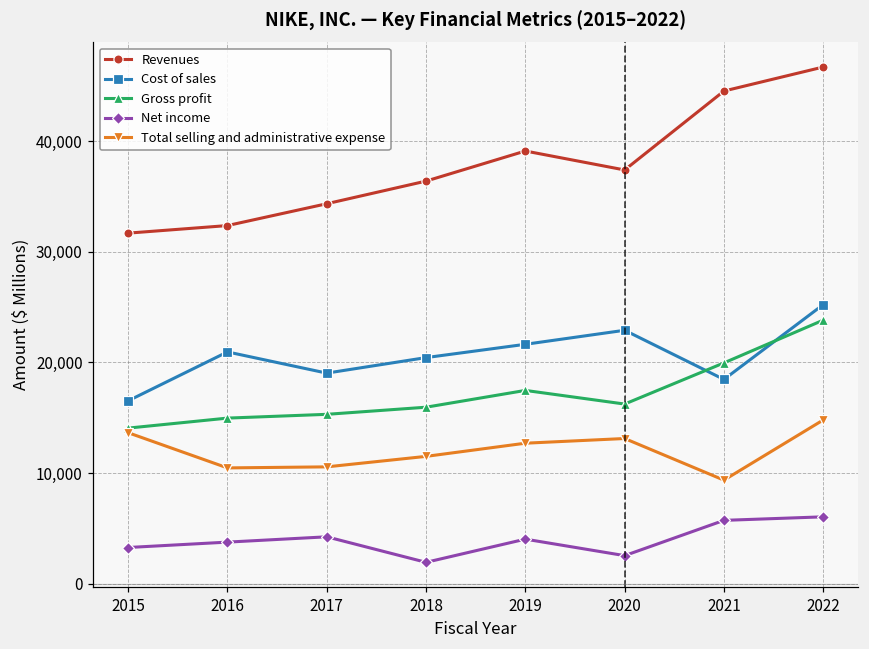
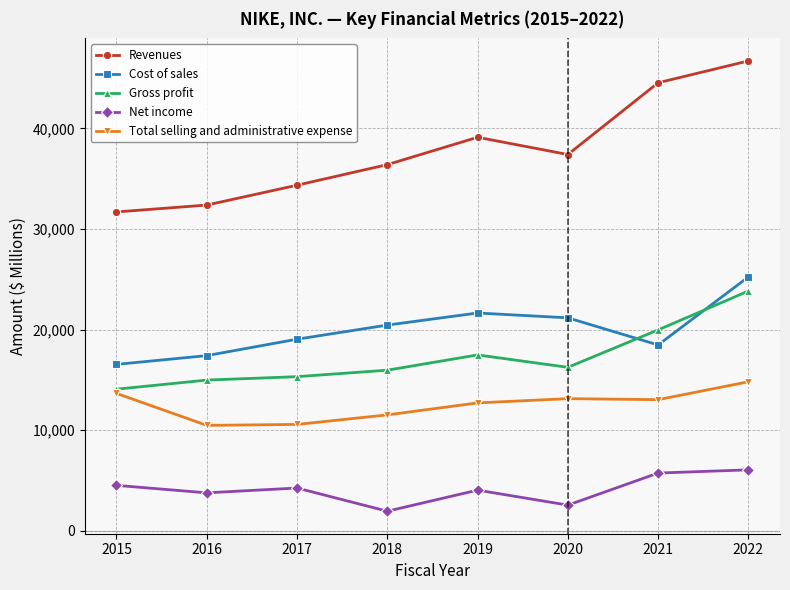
Net income, 2015: 3,300 -> 4,500
Cost of sales, 2016: 21,000 -> 17,400
Cost of sales, 2020: 22,900 -> 21,200
Total selling and administrative expense, 2021: 9,400 -> 13,000
